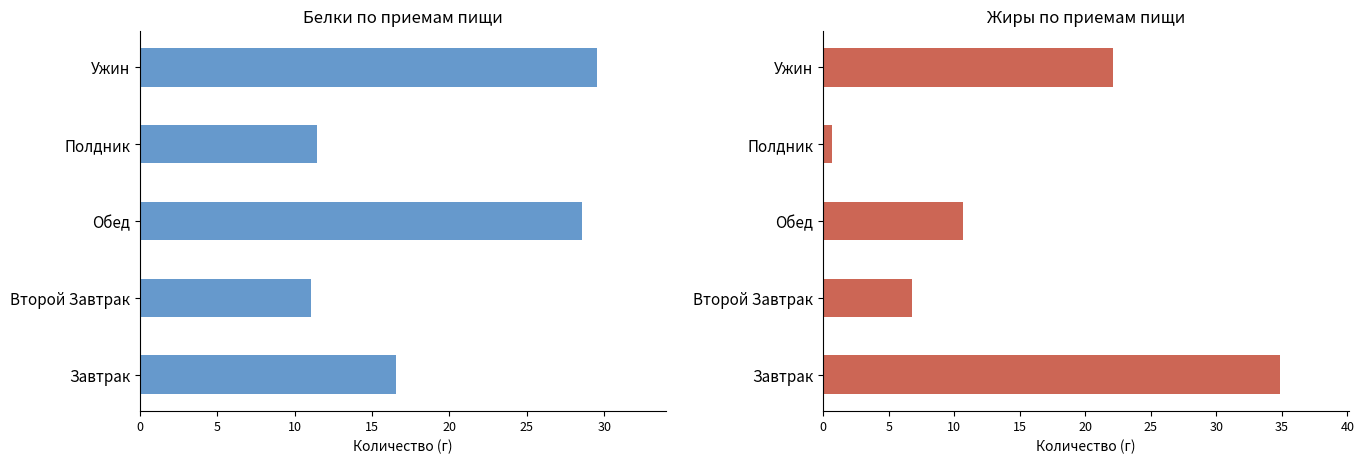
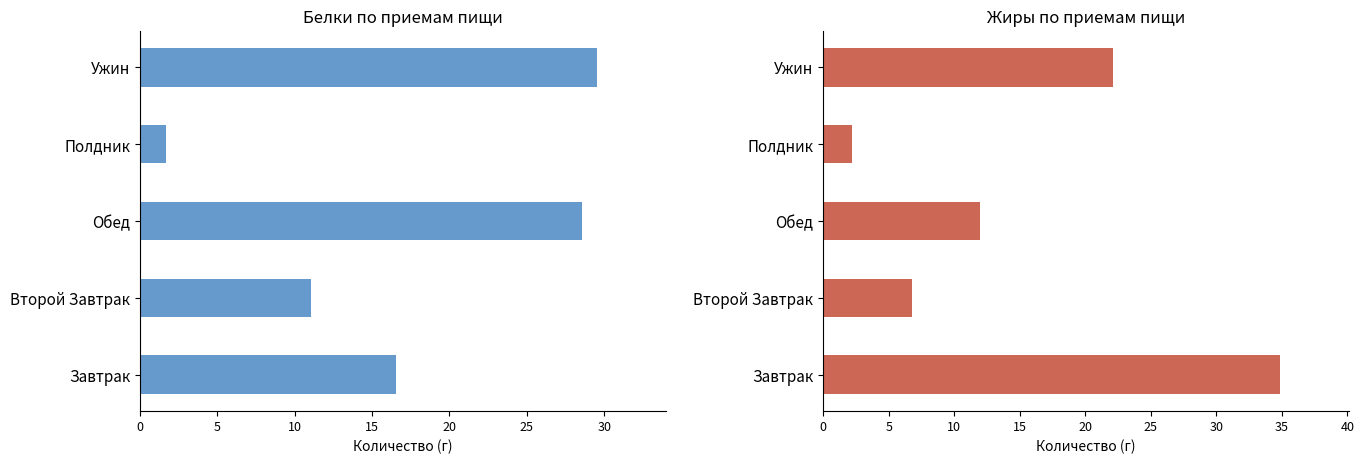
Белки по приемам пищи, Полдник: 11.4 -> 1.7
Жиры по приемам пищи, Полдник: 0.7 -> 2.2
Жиры по приемам пищи, Обед: 10.7 -> 12.0
